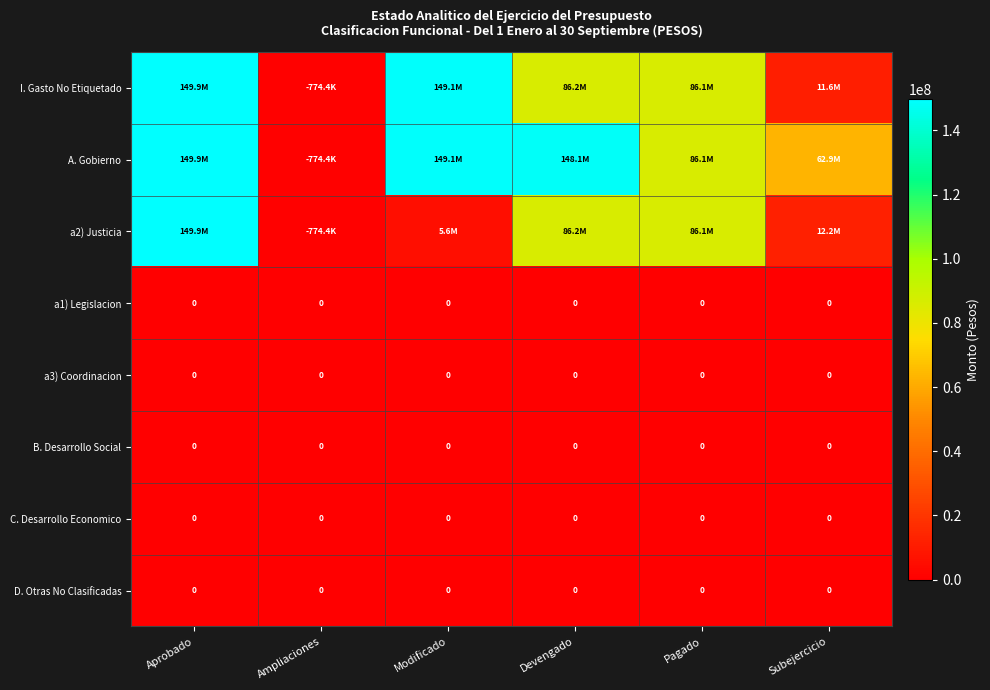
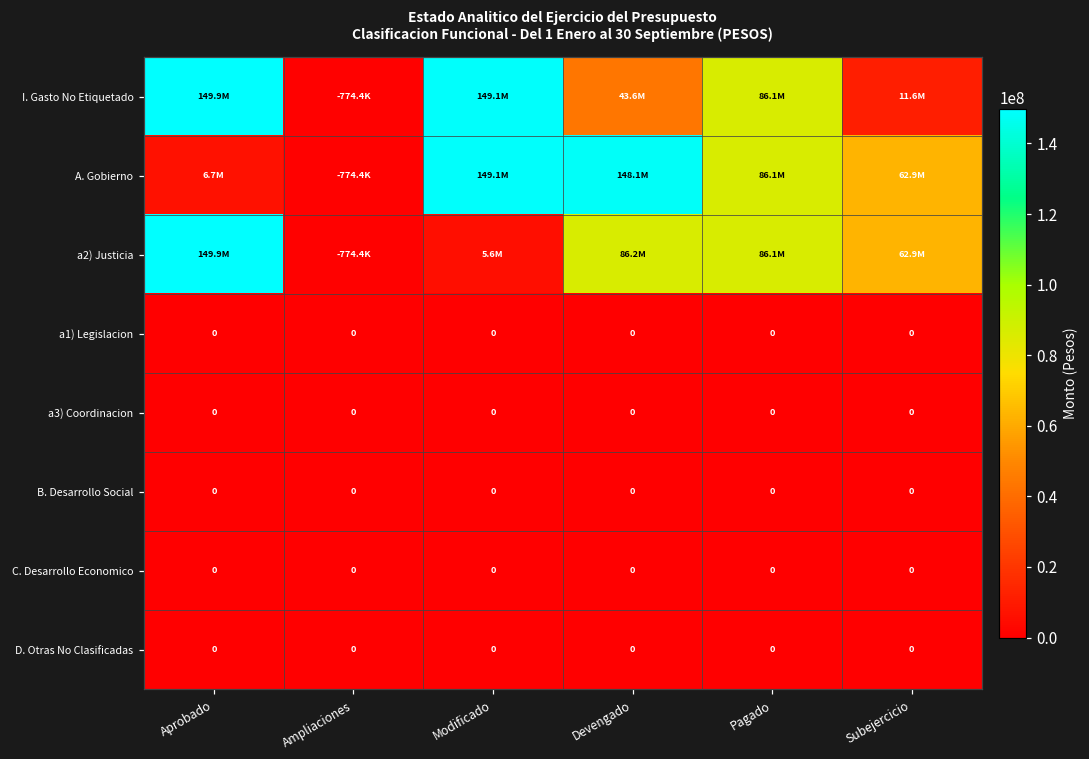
I. Gasto No Etiquetado, Devengado: 86.2M -> 43.6M
A. Gobierno, Aprobado: 149.9M -> 6.7M
a2) Justicia, Subejercicio: 12.2M -> 62.9M
